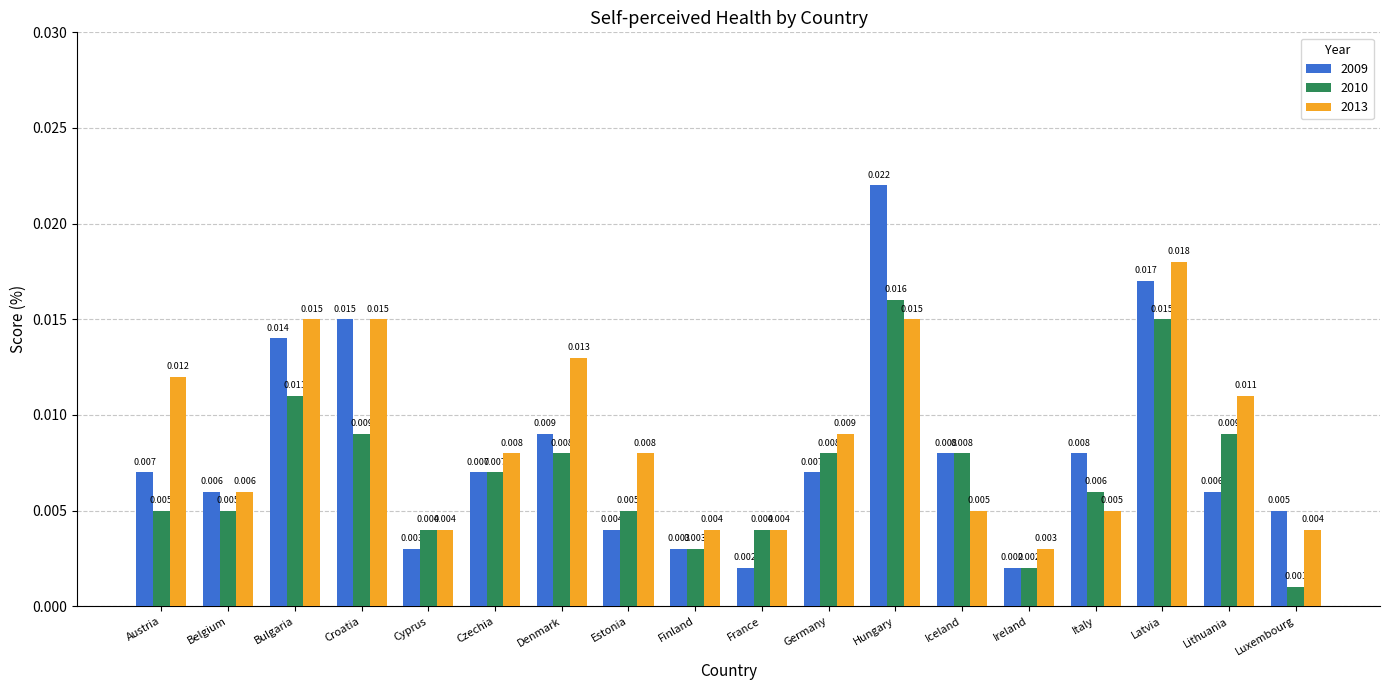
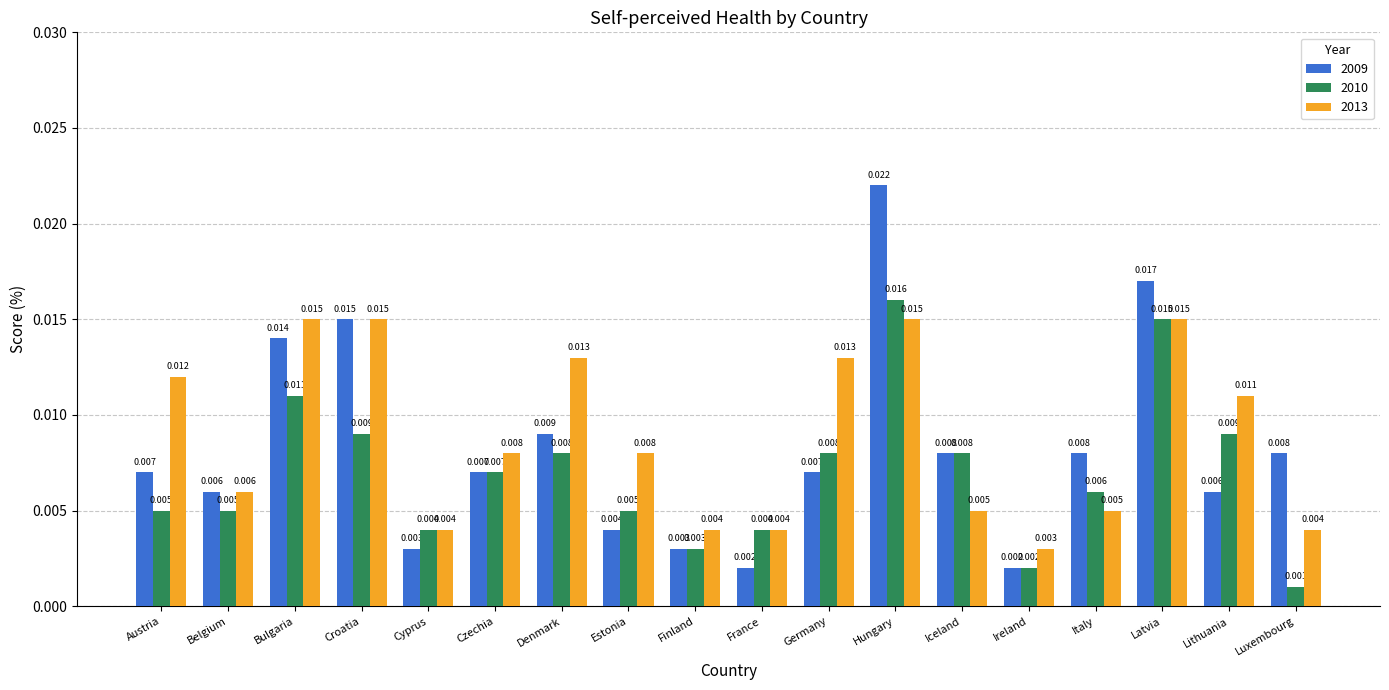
2013, Germany: 0.009 -> 0.013
2013, Latvia: 0.018 -> 0.015
2009, Luxembourg: 0.005 -> 0.008
